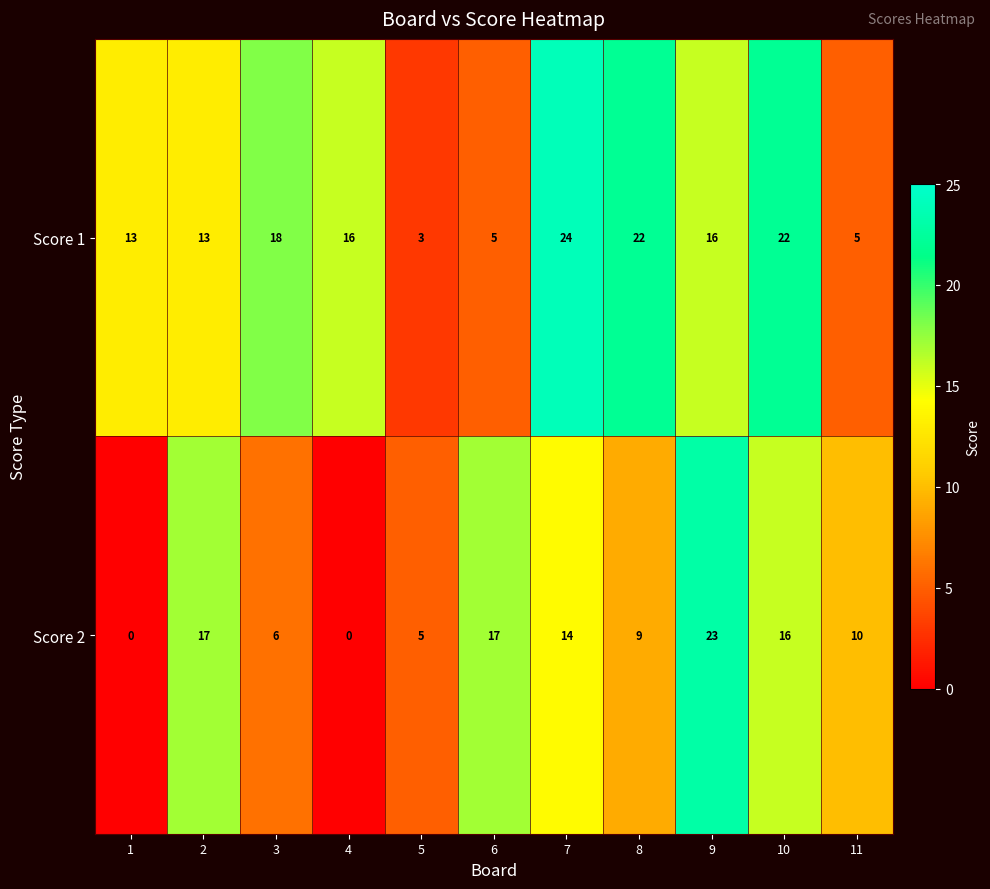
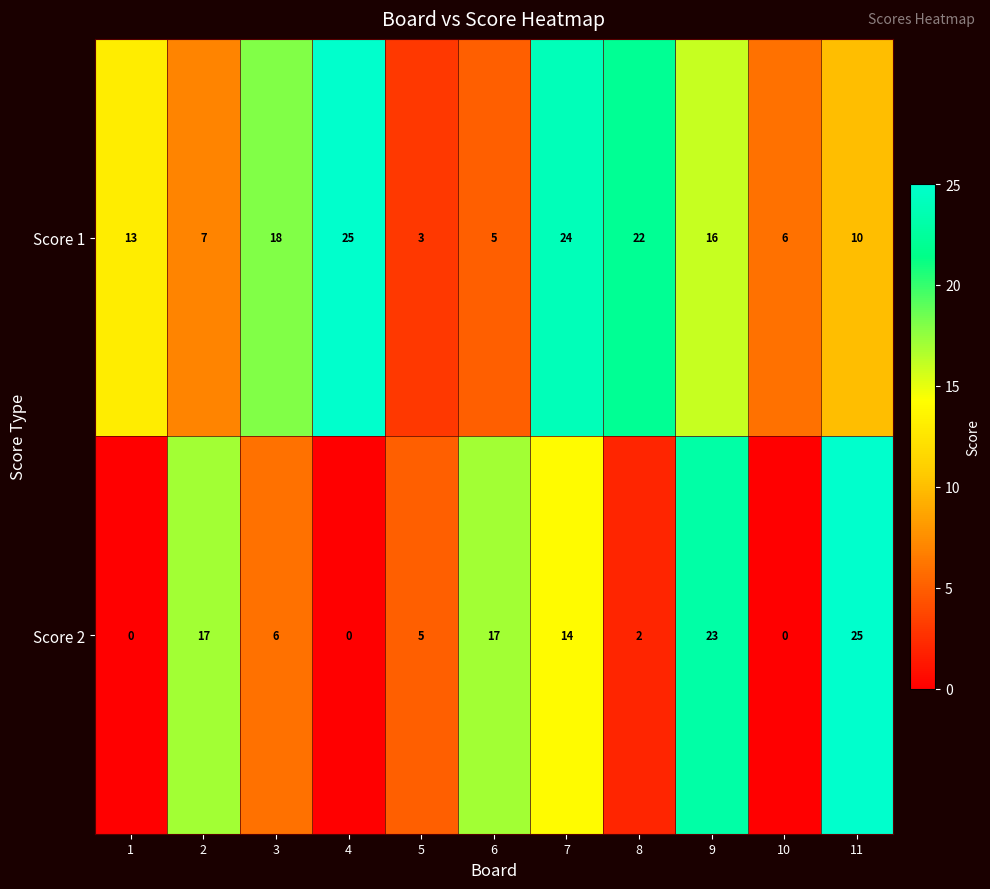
Score 1, 2: 13 -> 7
Score 1, 4: 16 -> 25
Score 1, 10: 22 -> 6
Score 1, 11: 5 -> 10
Score 2, 8: 9 -> 2
Score 2, 10: 16 -> 0
Score 2, 11: 10 -> 25
